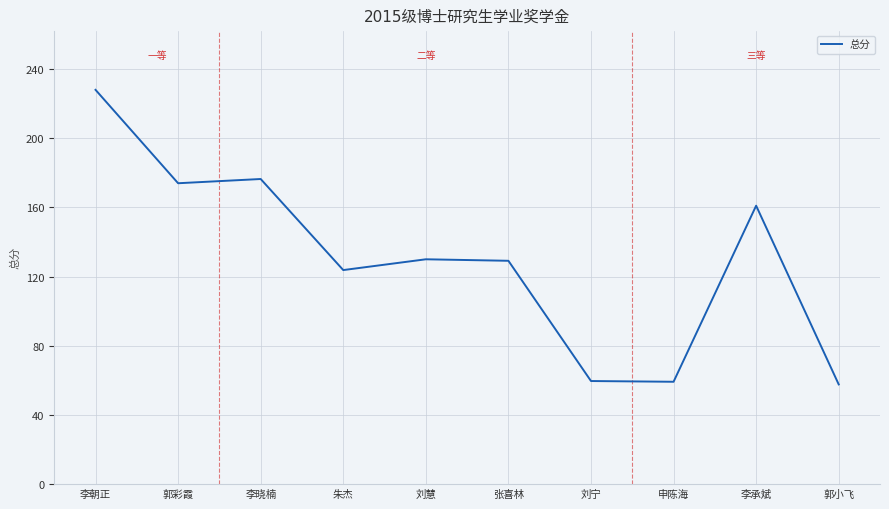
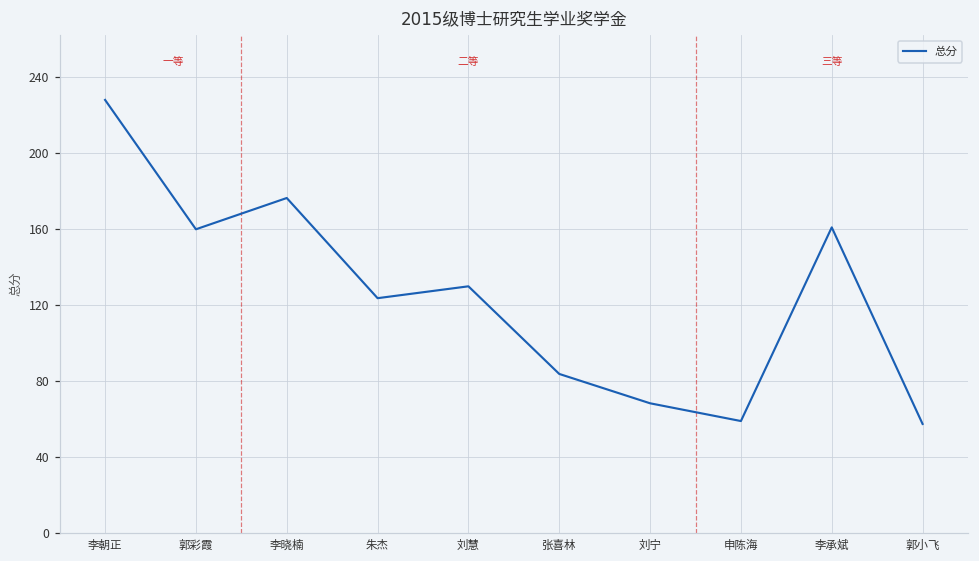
郭彩霞: 174 -> 160
张喜林: 129 -> 84
刘宁: 60 -> 68
